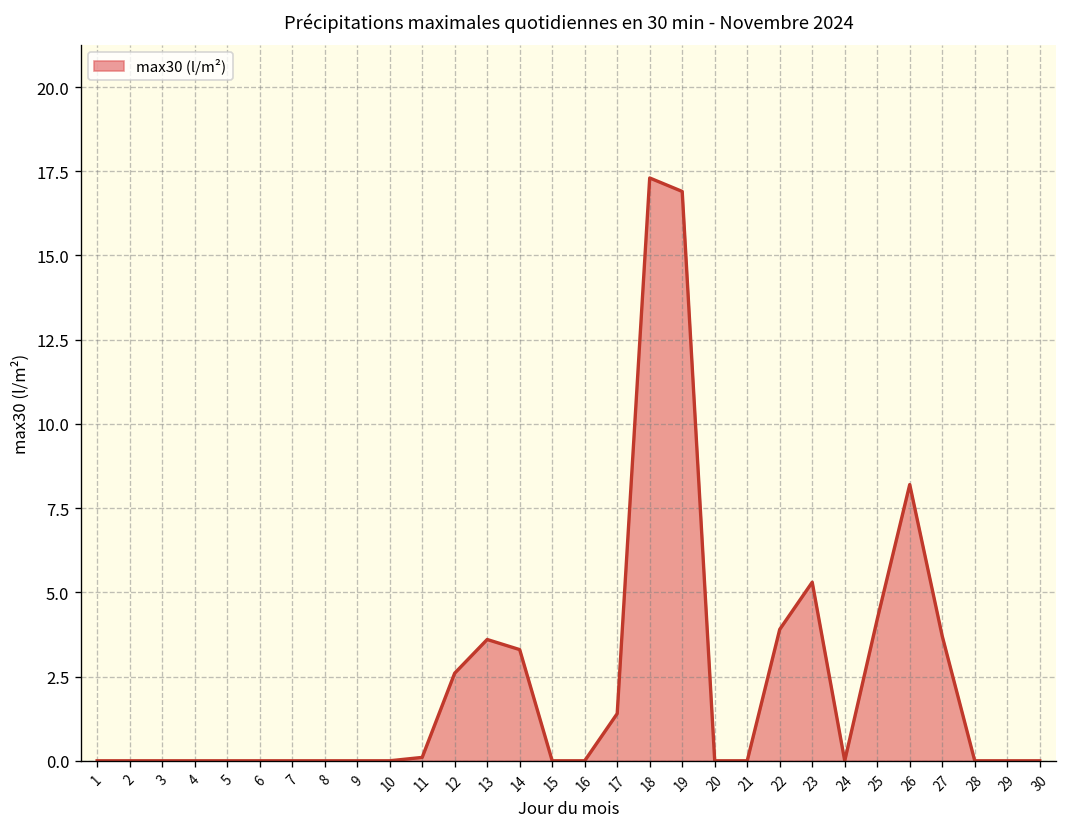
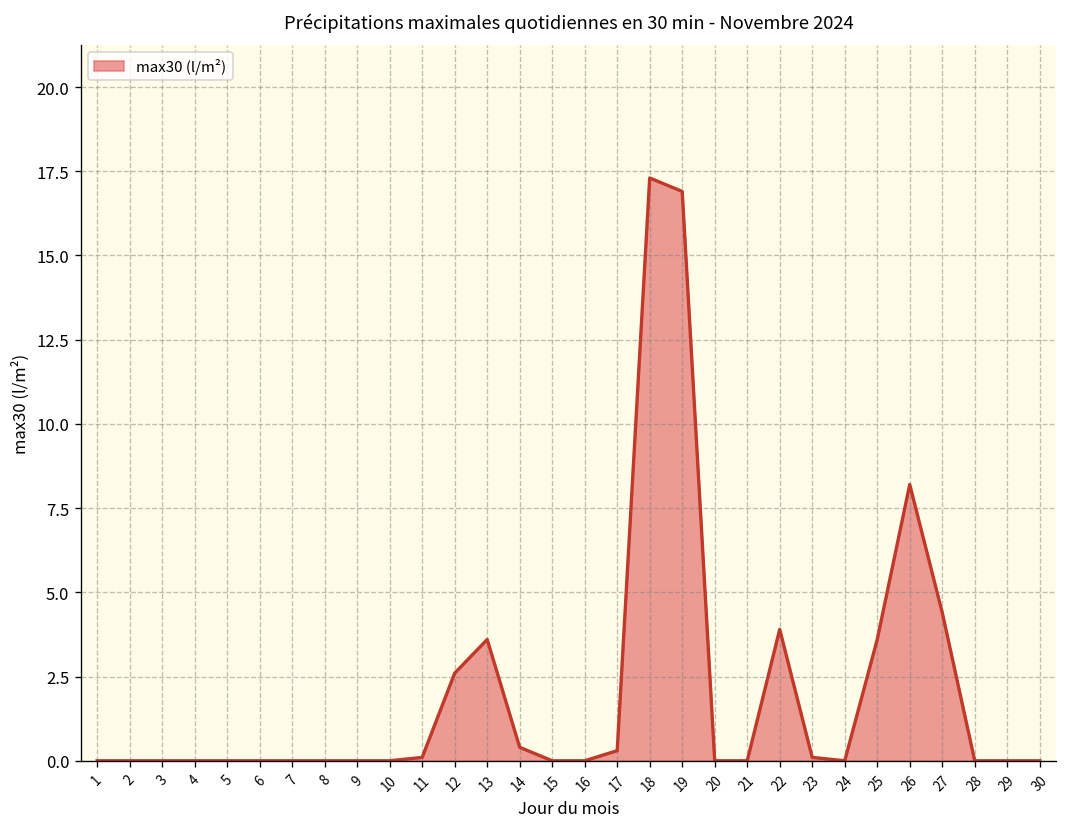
14: 3.3 -> 0.4
17: 1.4 -> 0.3
23: 5.3 -> 0.1
25: 4.2 -> 3.6
27: 3.7 -> 4.4
